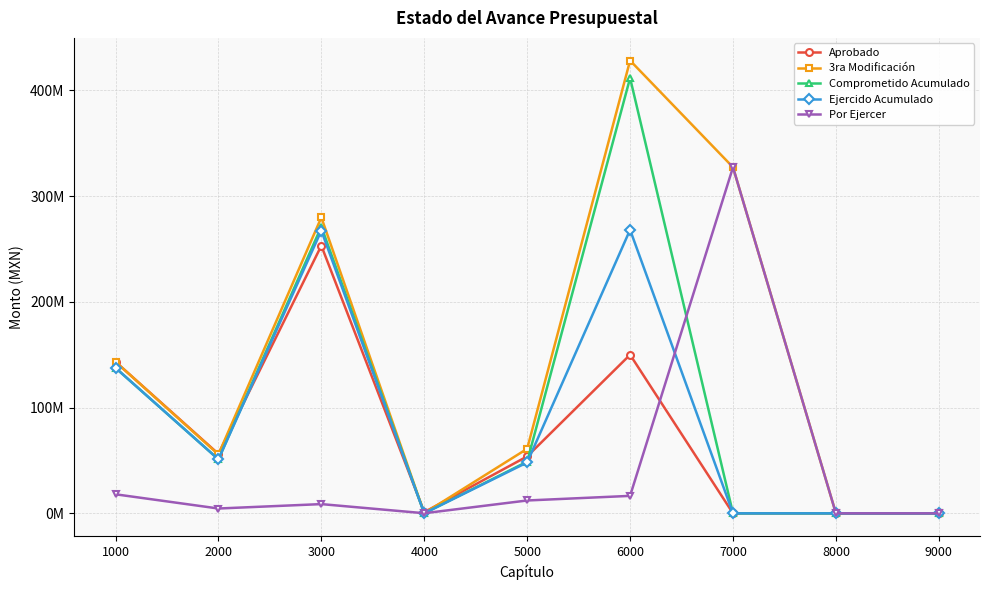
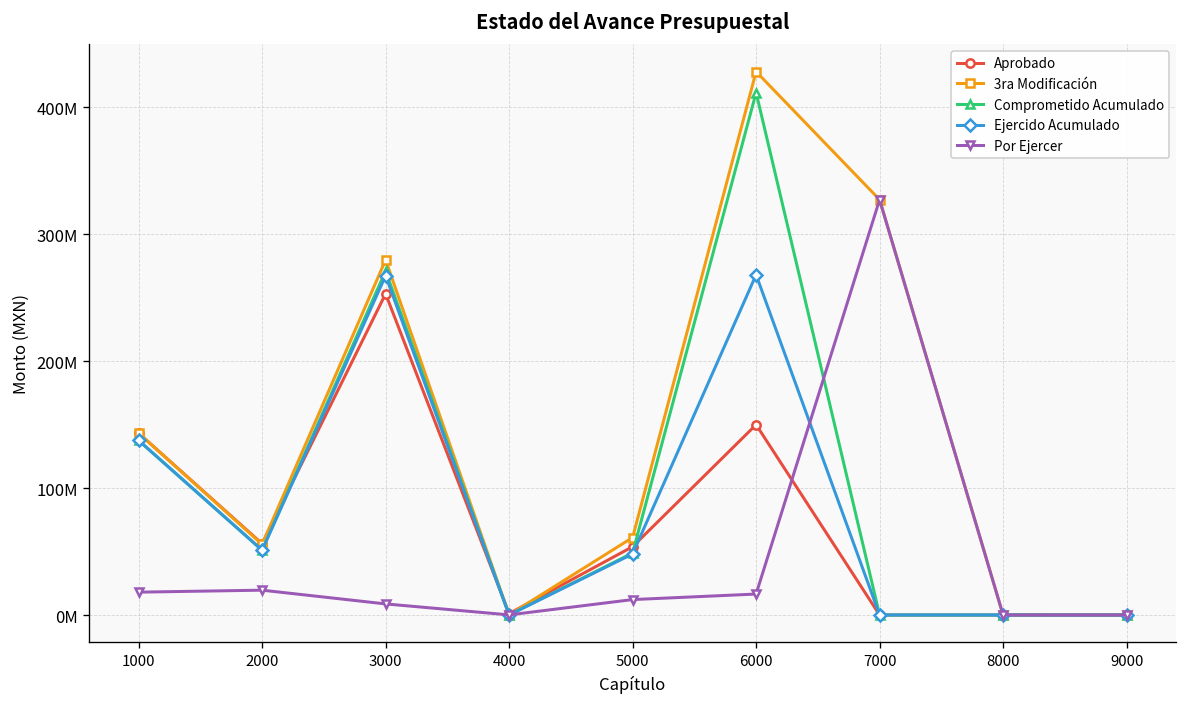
Por Ejercer, 2000: 5000000 -> 20000000
